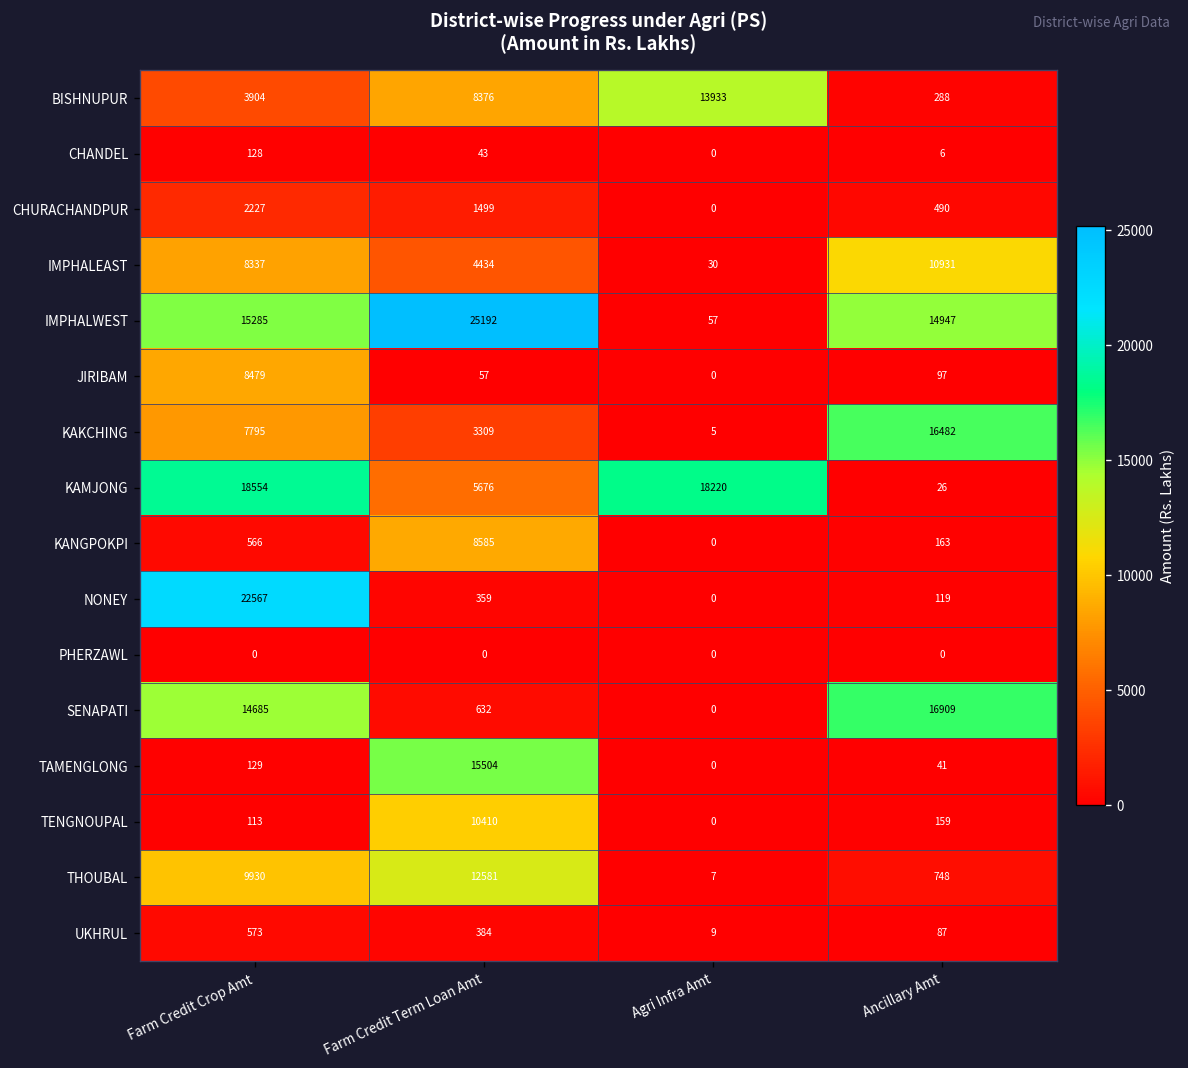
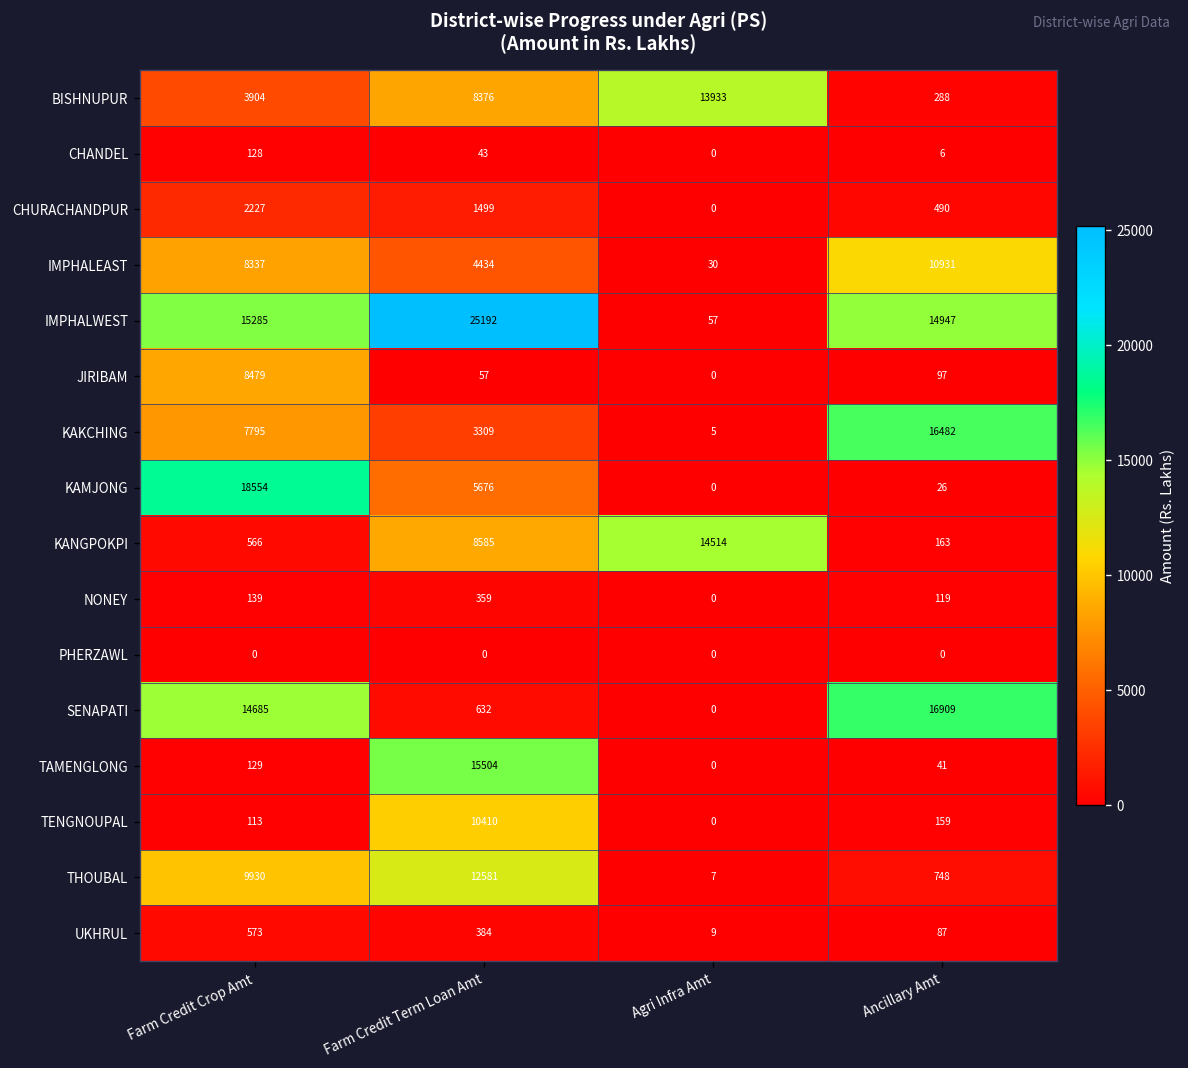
KAMJONG, Agri Infra Amt: 18220 -> 0
KANGPOKPI, Agri Infra Amt: 0 -> 14514
NONEY, Farm Credit Crop Amt: 22567 -> 139
